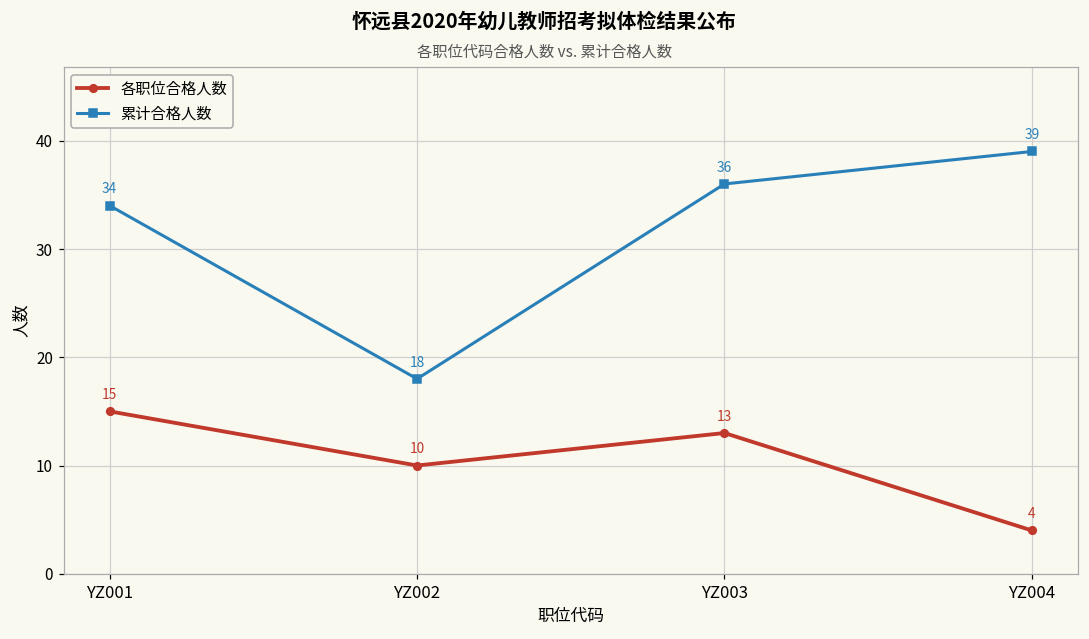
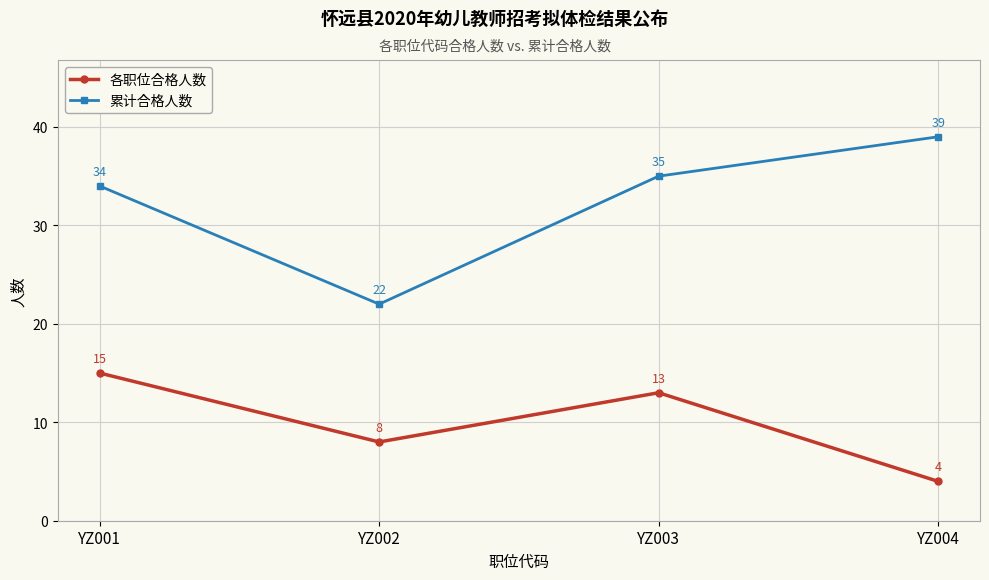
各职位合格人数, YZ002: 10 -> 8
累计合格人数, YZ002: 18 -> 22
累计合格人数, YZ003: 36 -> 35
